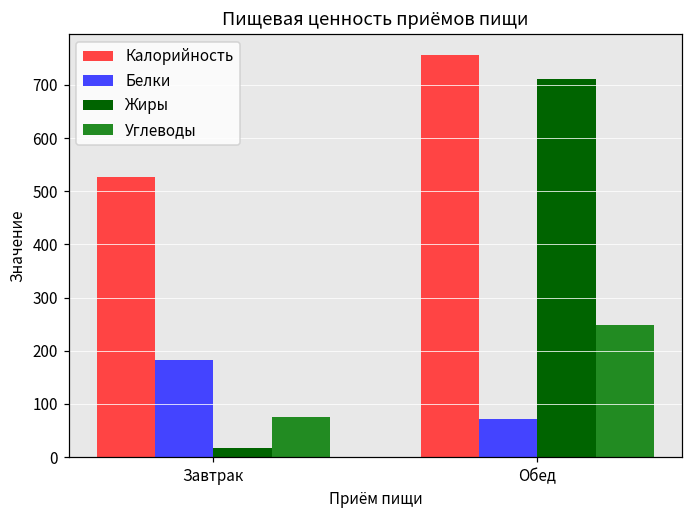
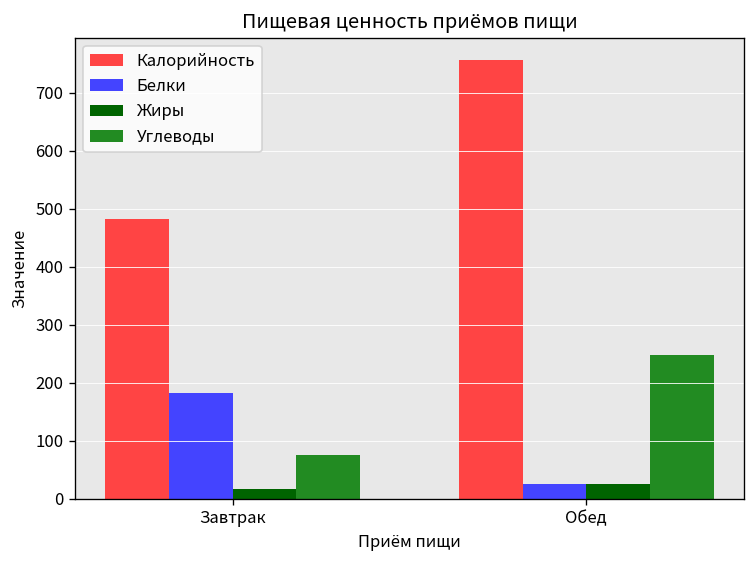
Калорийность, Завтрак: 530 -> 480
Белки, Обед: 70 -> 30
Жиры, Обед: 710 -> 30
